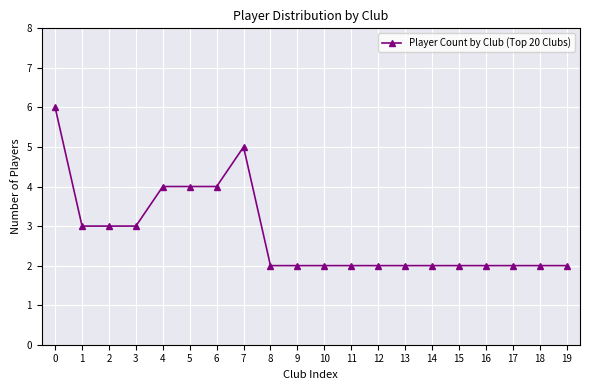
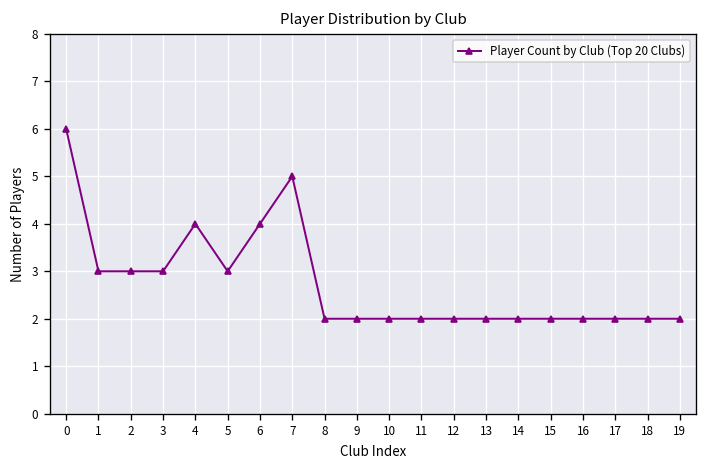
5: 4 -> 3
